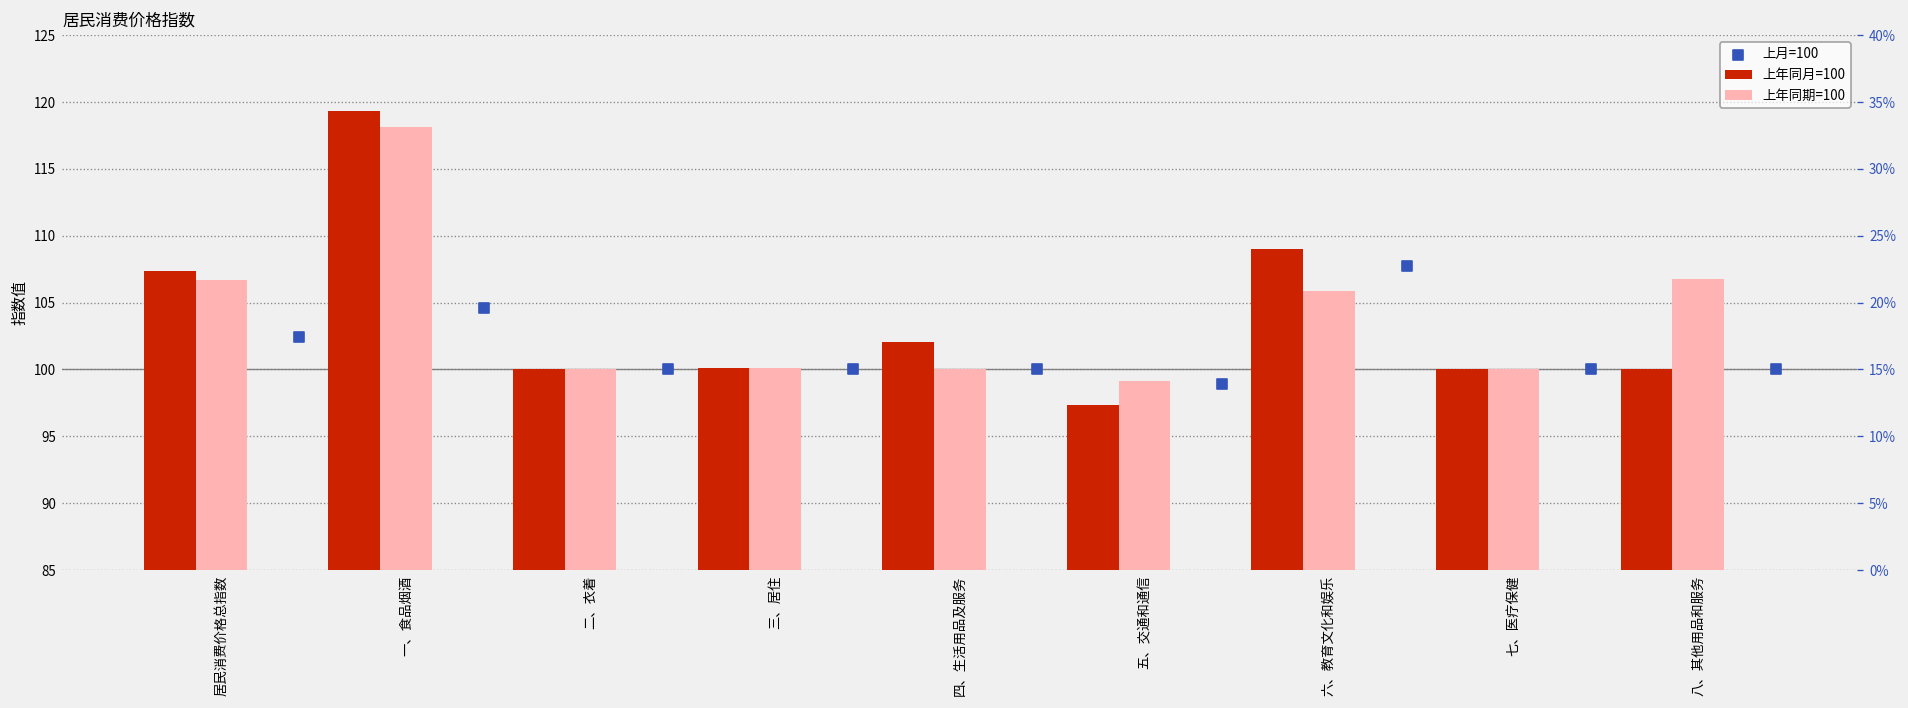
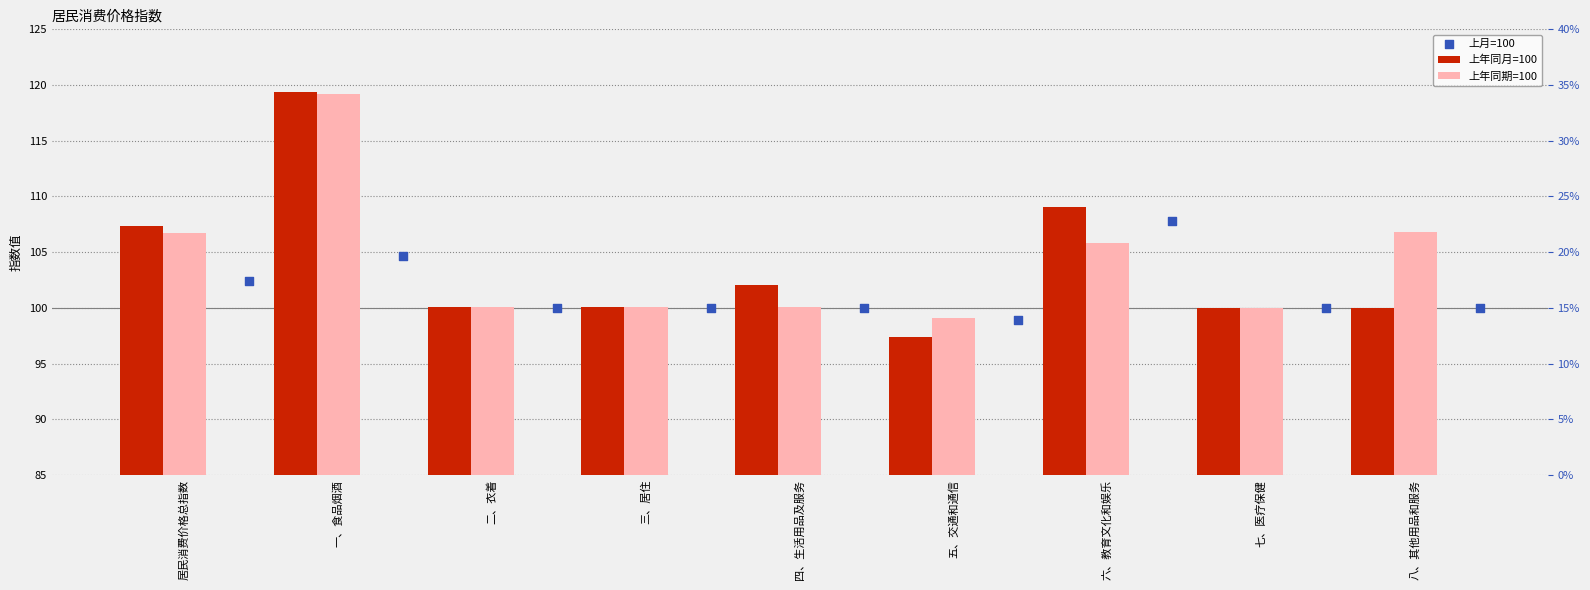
上年同期=100, 一、食品烟酒: 118.1 -> 119.2
